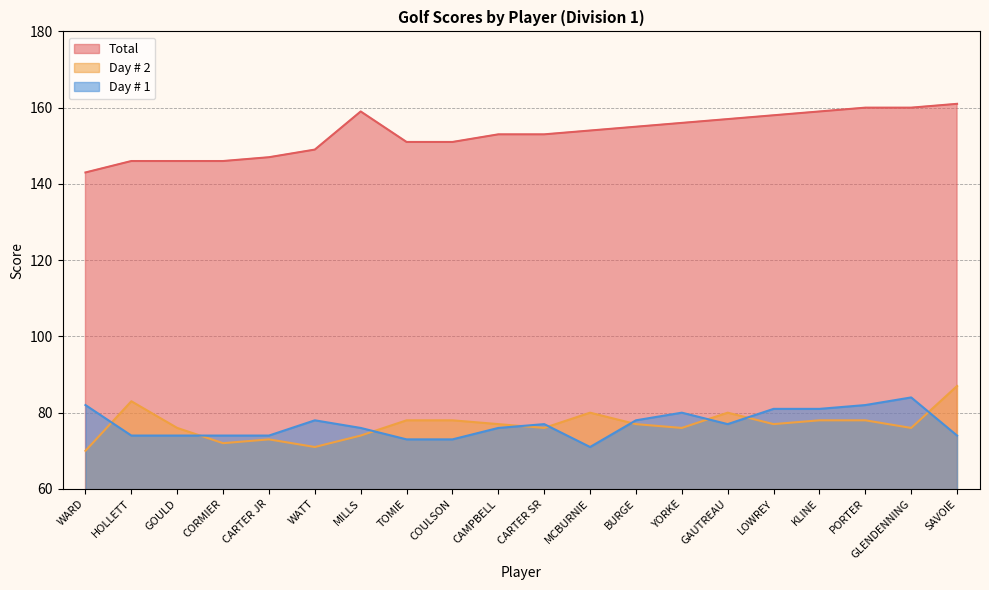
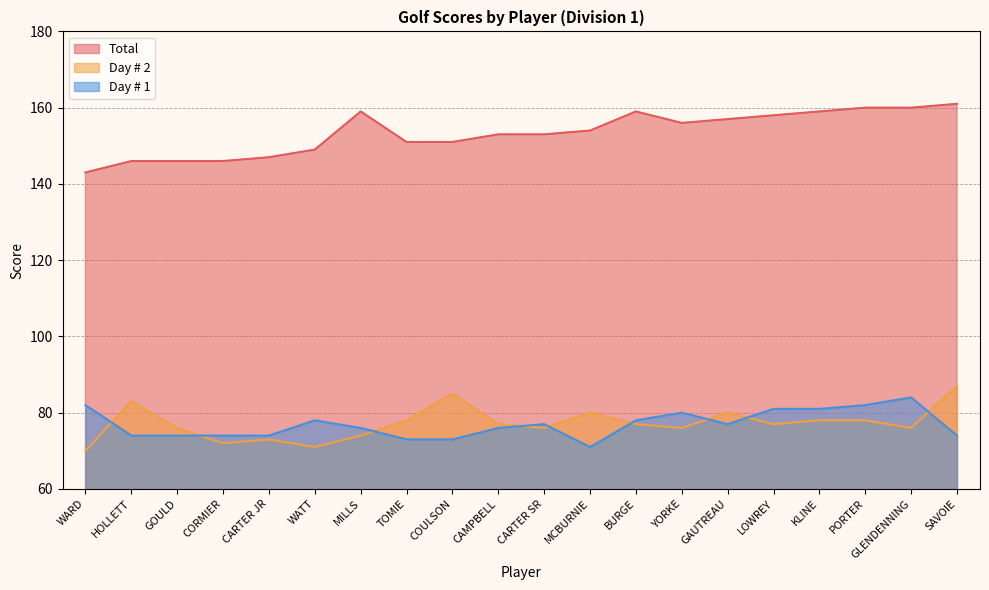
Day # 2, COULSON: 78 -> 85
Total, BURGE: 155 -> 159
